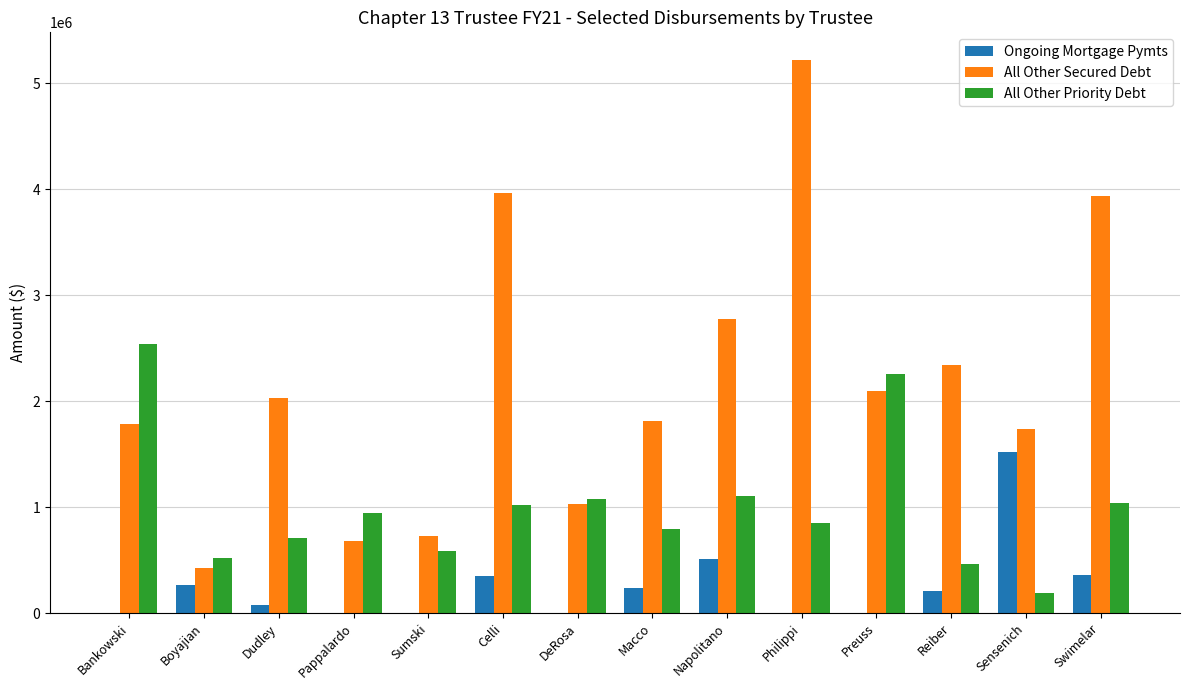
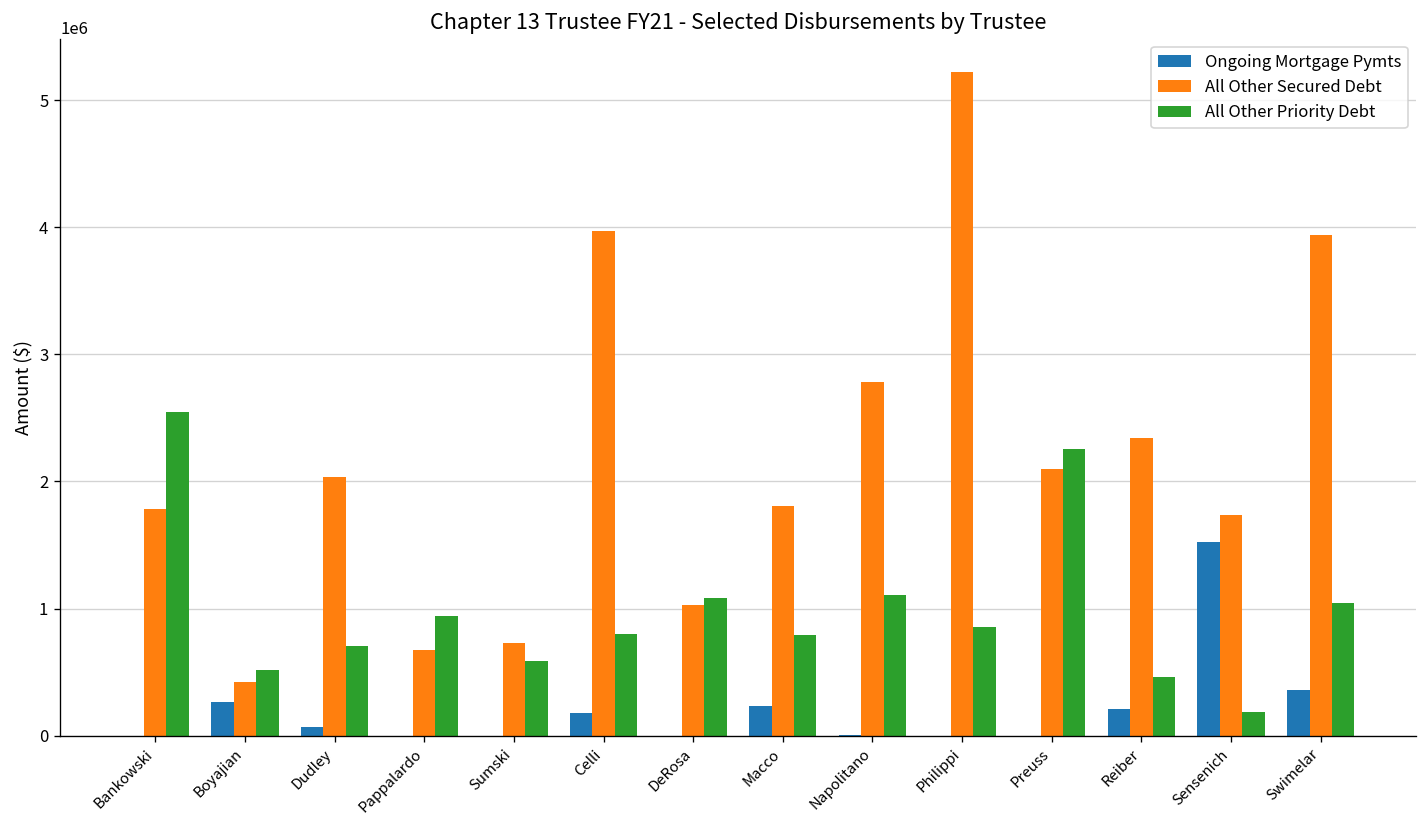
Ongoing Mortgage Pymts, Celli: 350000 -> 180000
All Other Priority Debt, Celli: 1020000 -> 800000
Ongoing Mortgage Pymts, Napolitano: 510000 -> 10000
